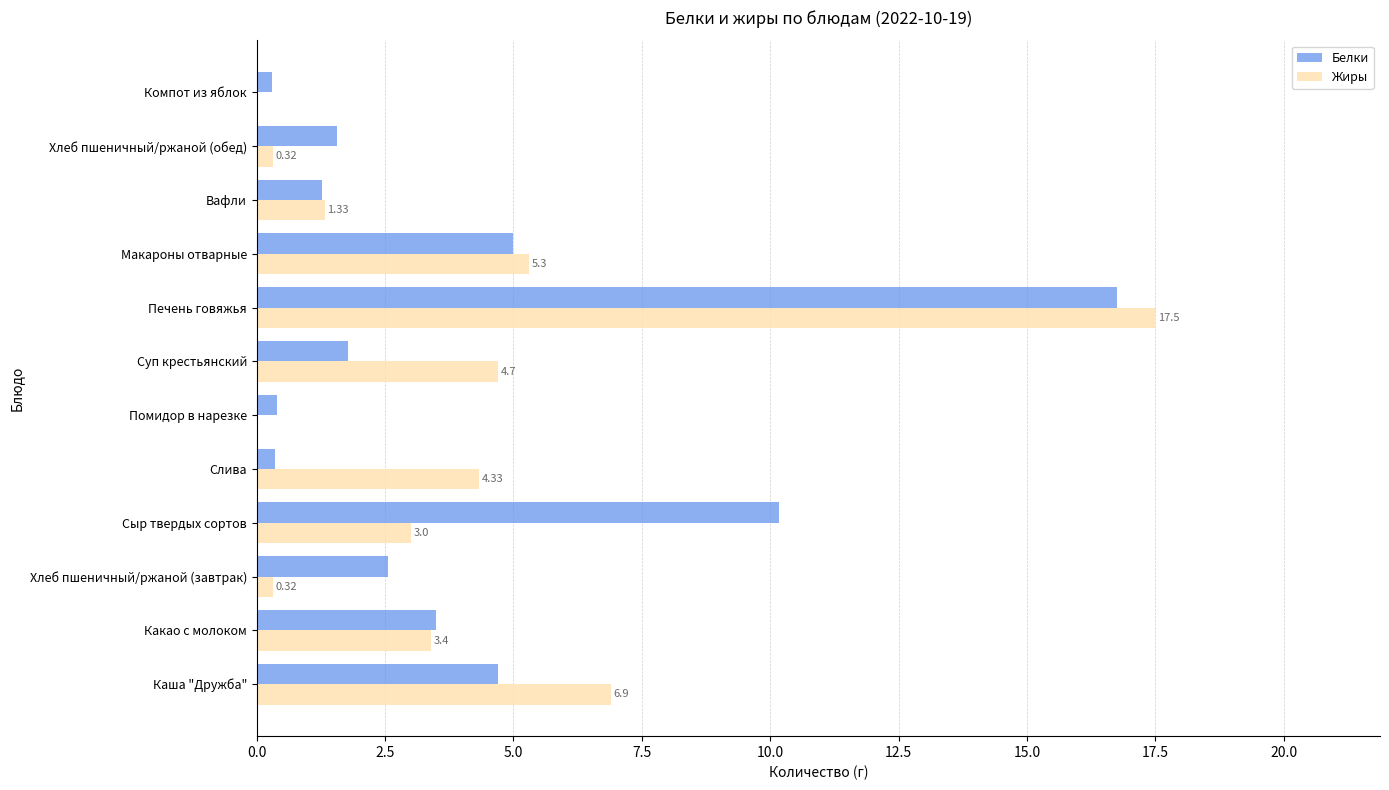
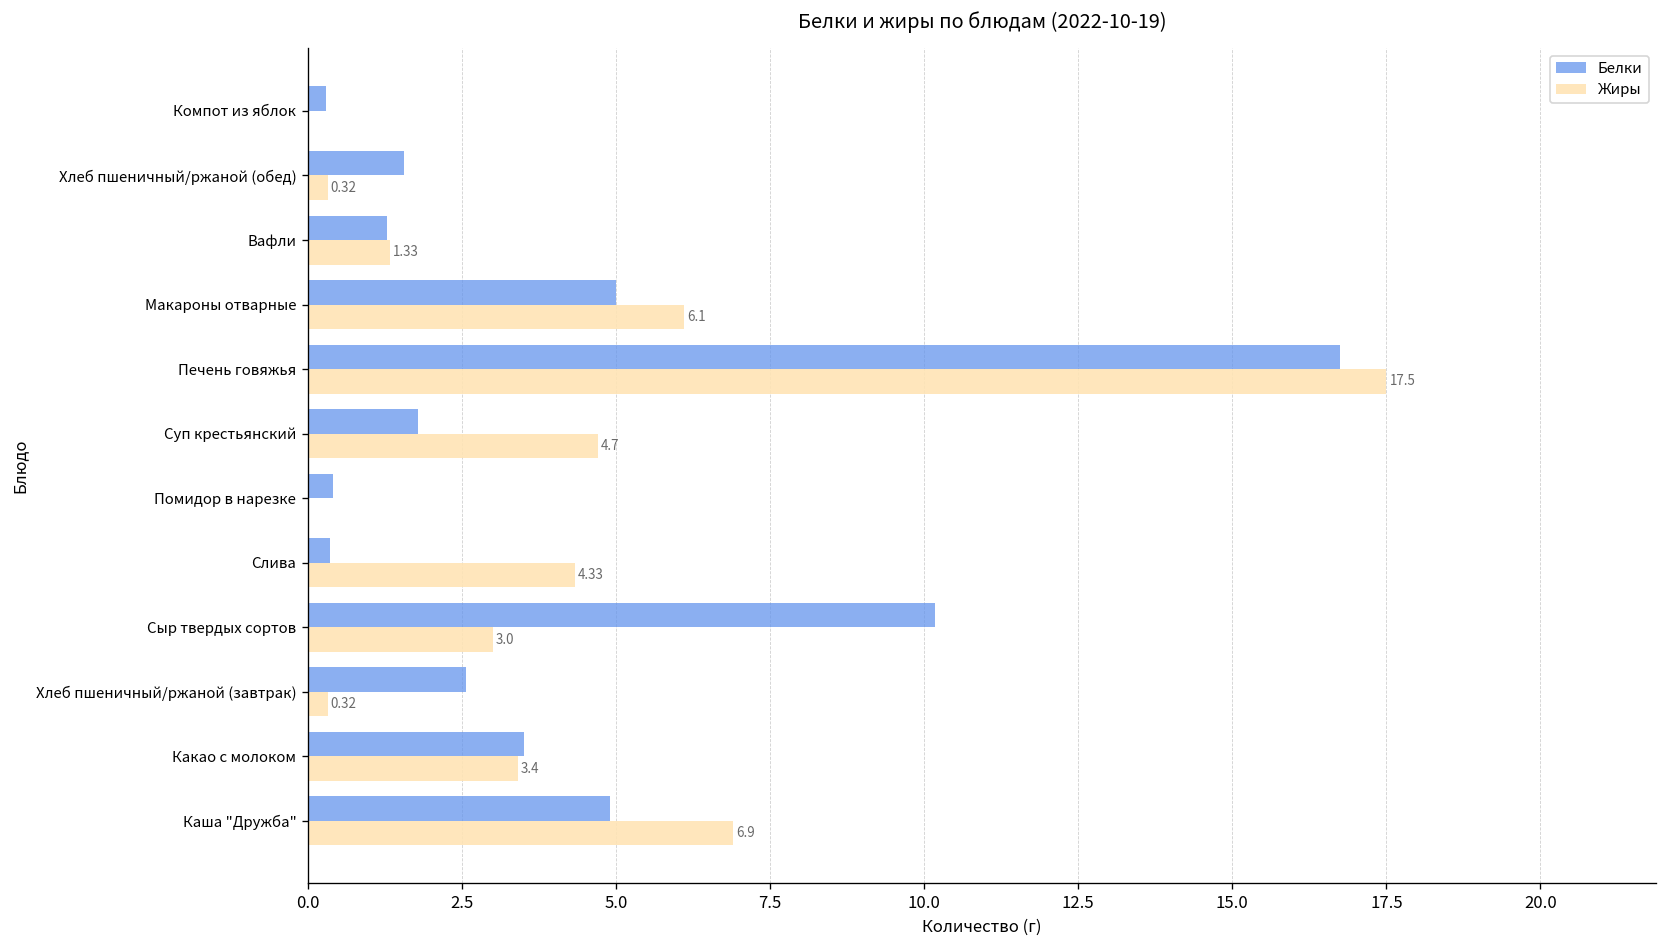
Жиры, Макароны отварные: 5.3 -> 6.1
Белки, Каша "Дружба": 4.7 -> 4.9
